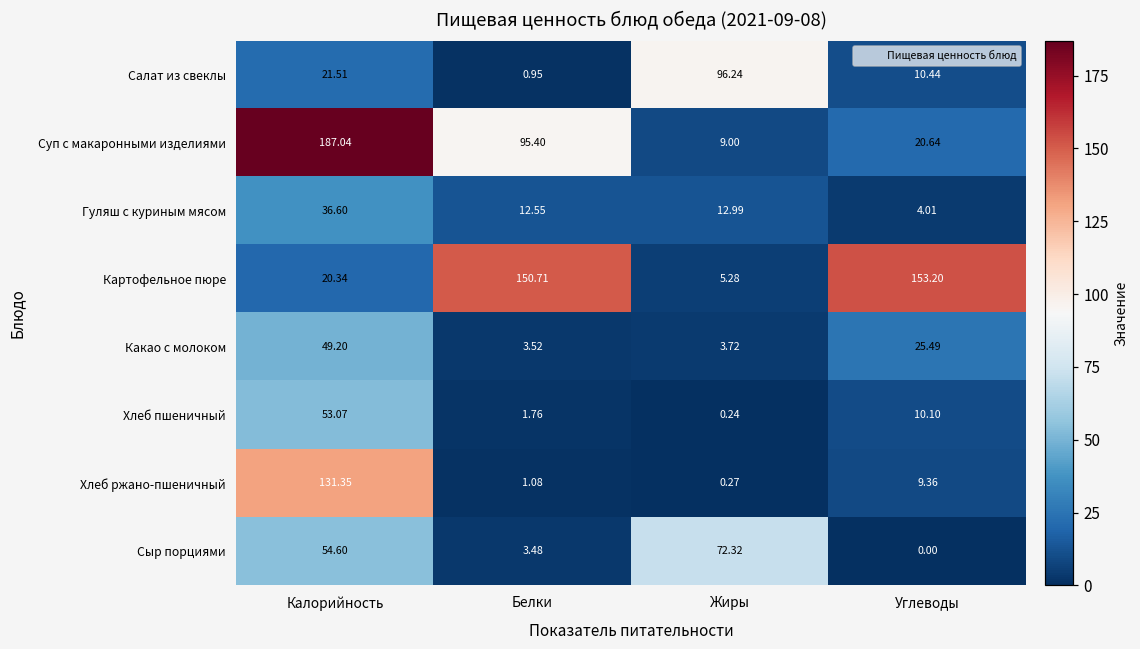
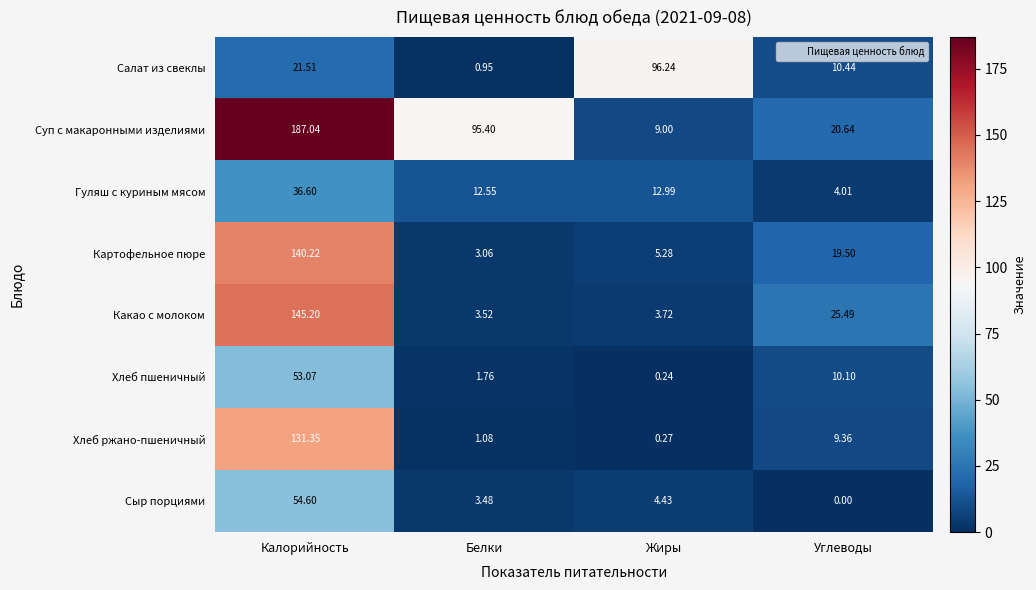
Картофельное пюре, Калорийность: 20.34 -> 140.22
Картофельное пюре, Белки: 150.71 -> 3.06
Картофельное пюре, Углеводы: 153.20 -> 19.50
Какао с молоком, Калорийность: 49.20 -> 145.20
Сыр порциями, Жиры: 72.32 -> 4.43
